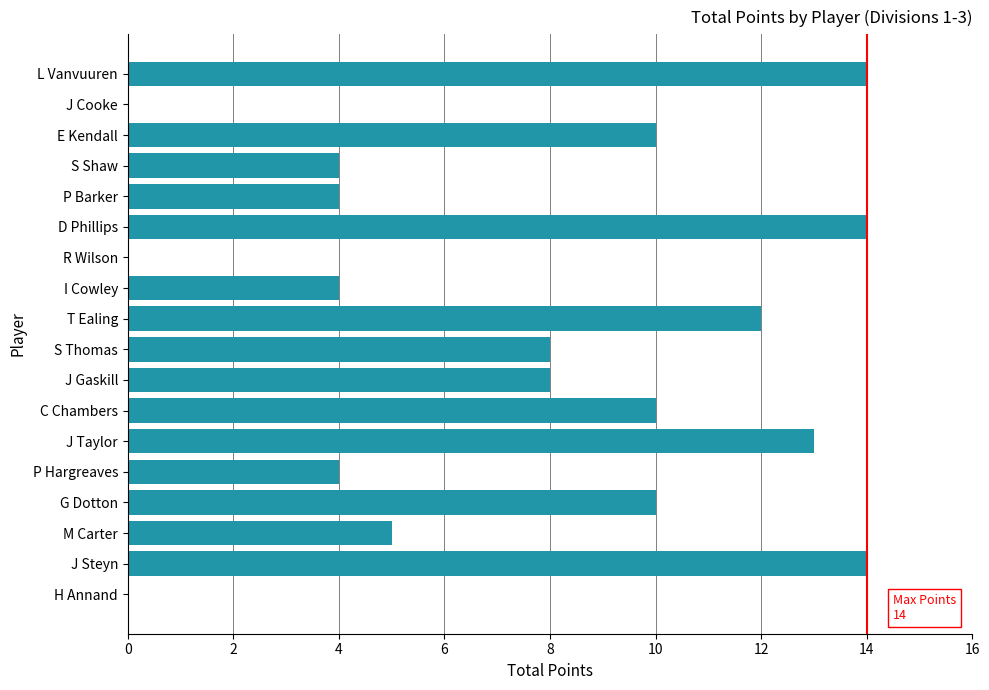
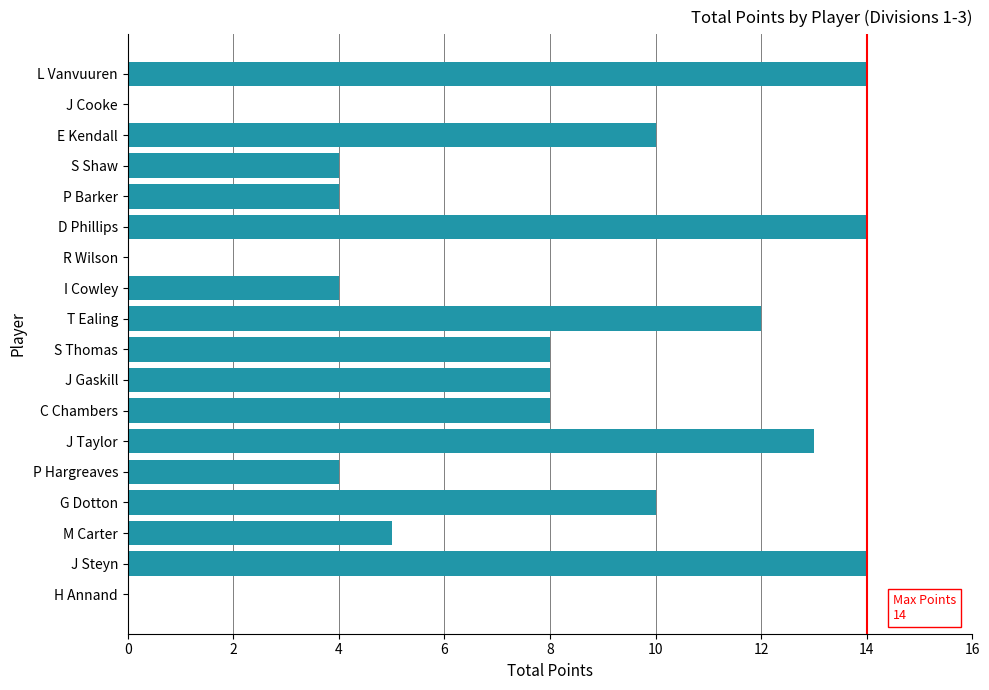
C Chambers: 10 -> 8
